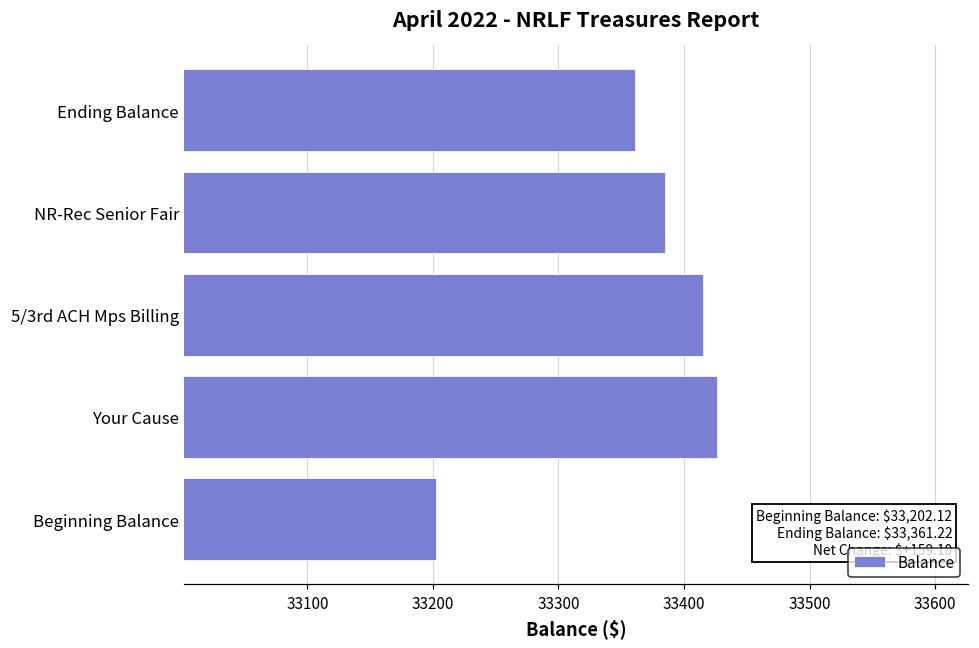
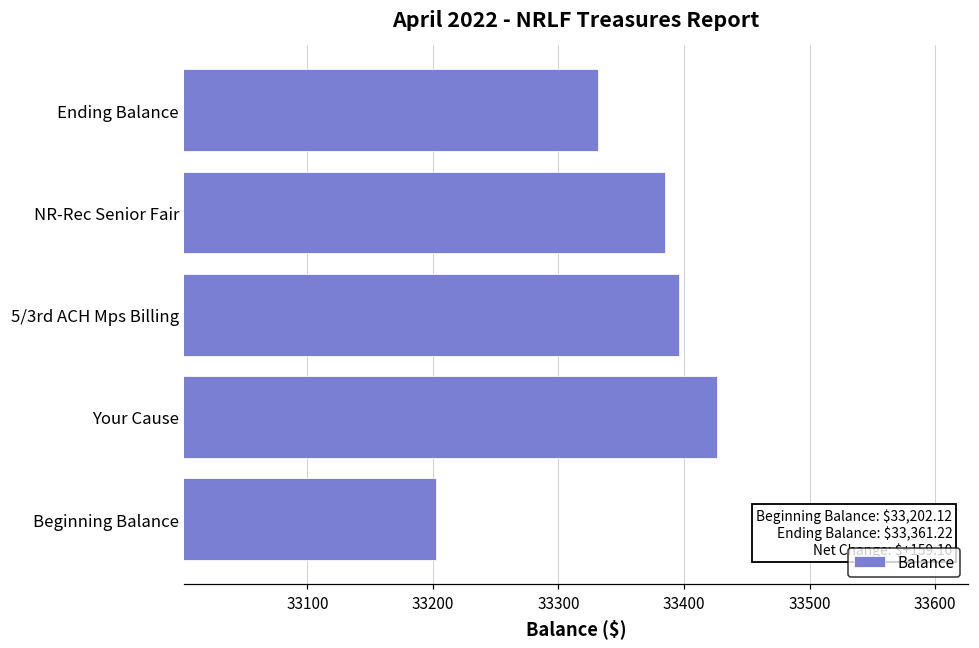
Ending Balance: 33361 -> 33332
5/3rd ACH Mps Billing: 33415 -> 33396
